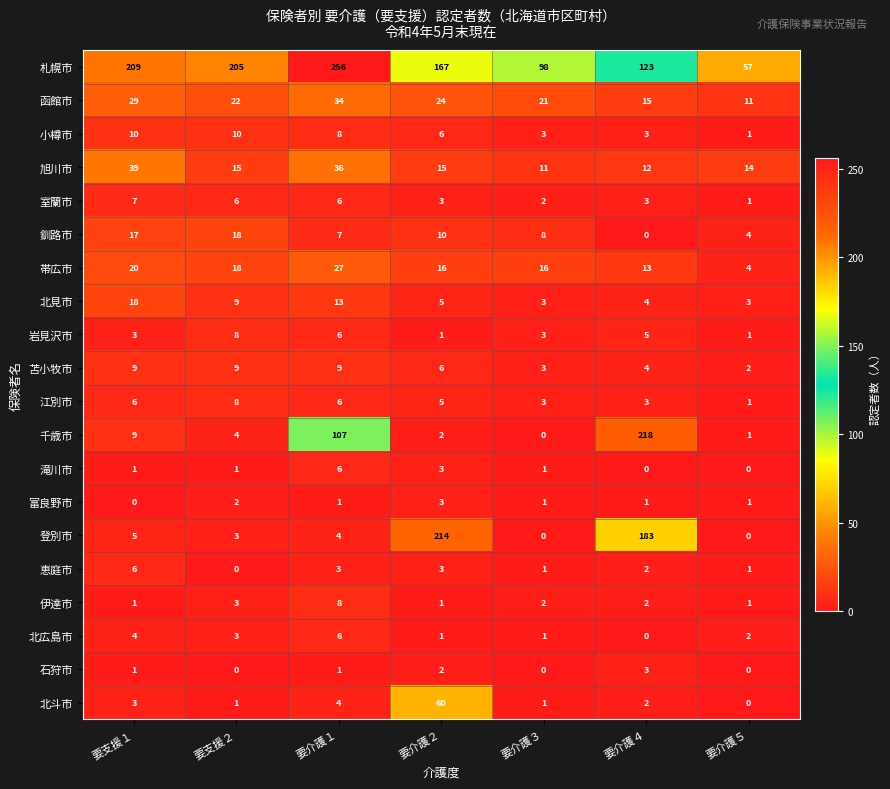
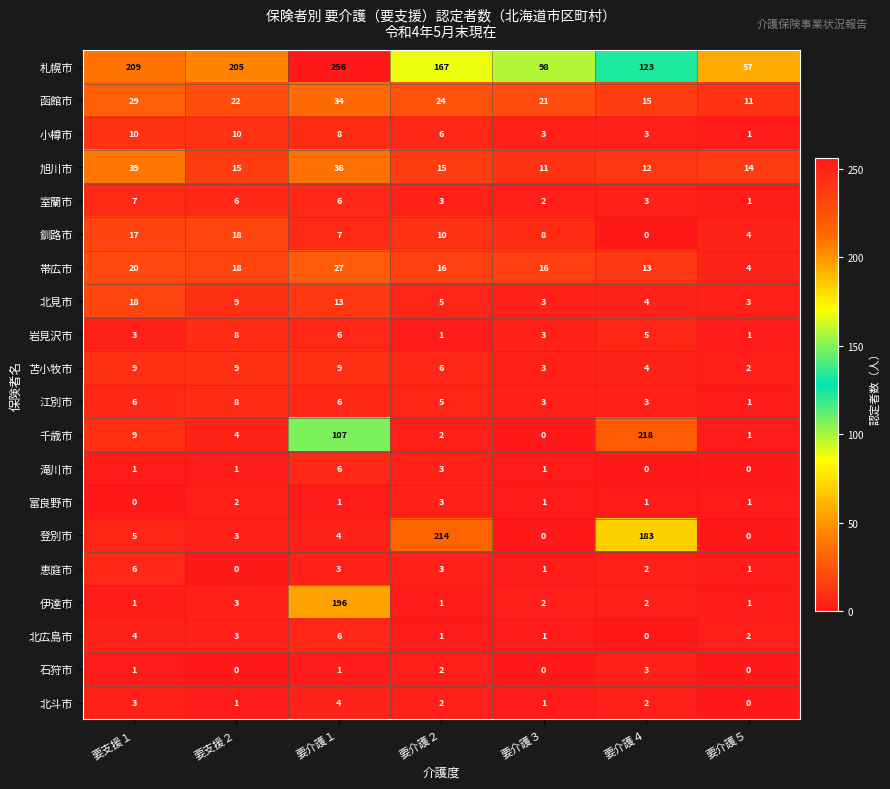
伊達市, 要介護１: 8 -> 196
北斗市, 要介護２: 60 -> 2
